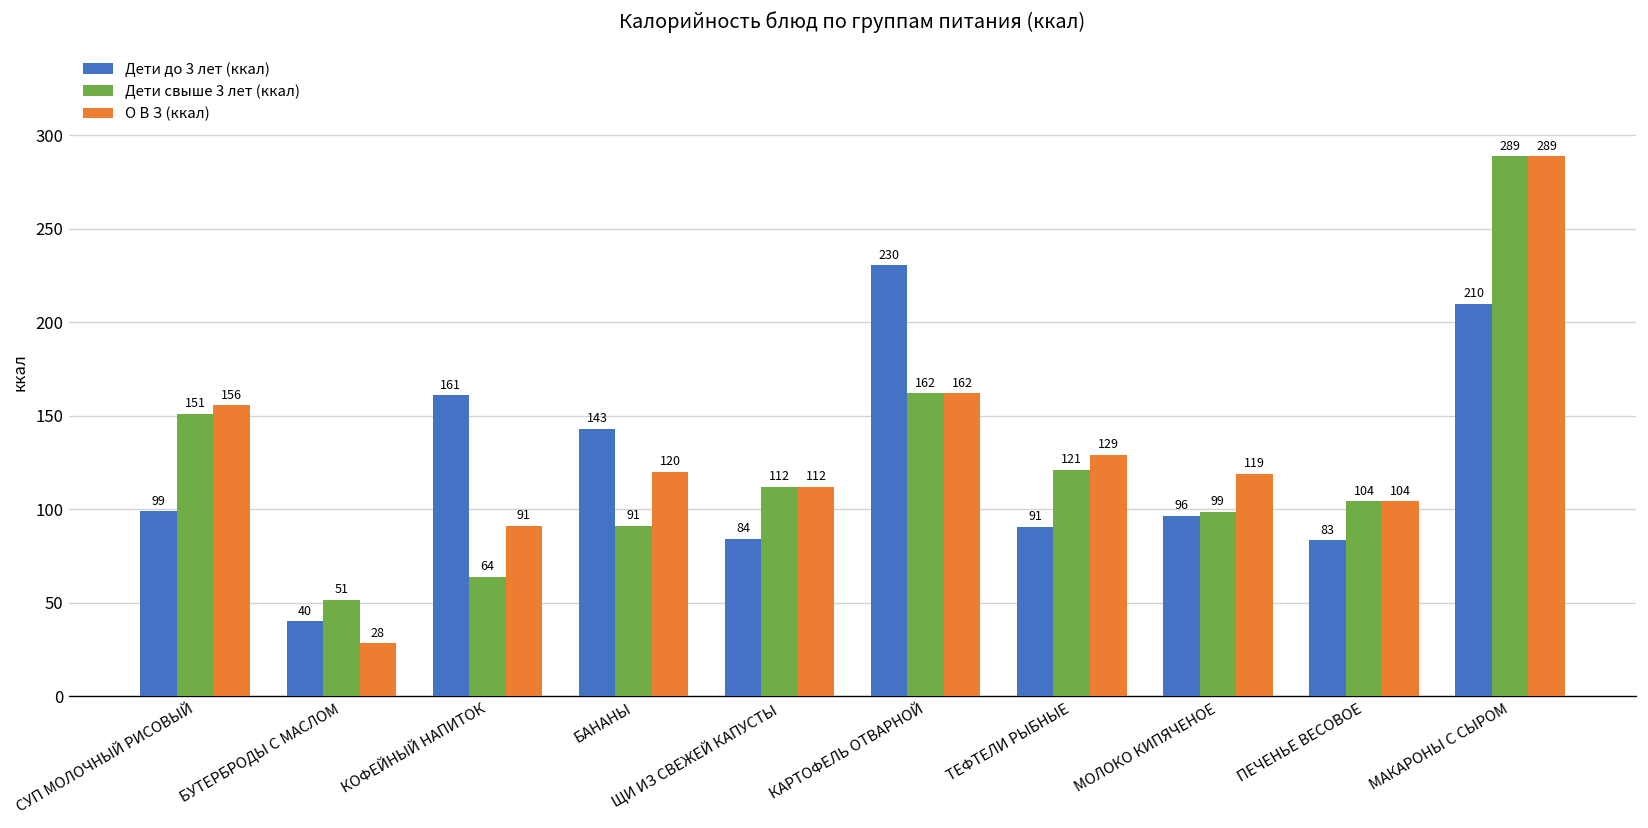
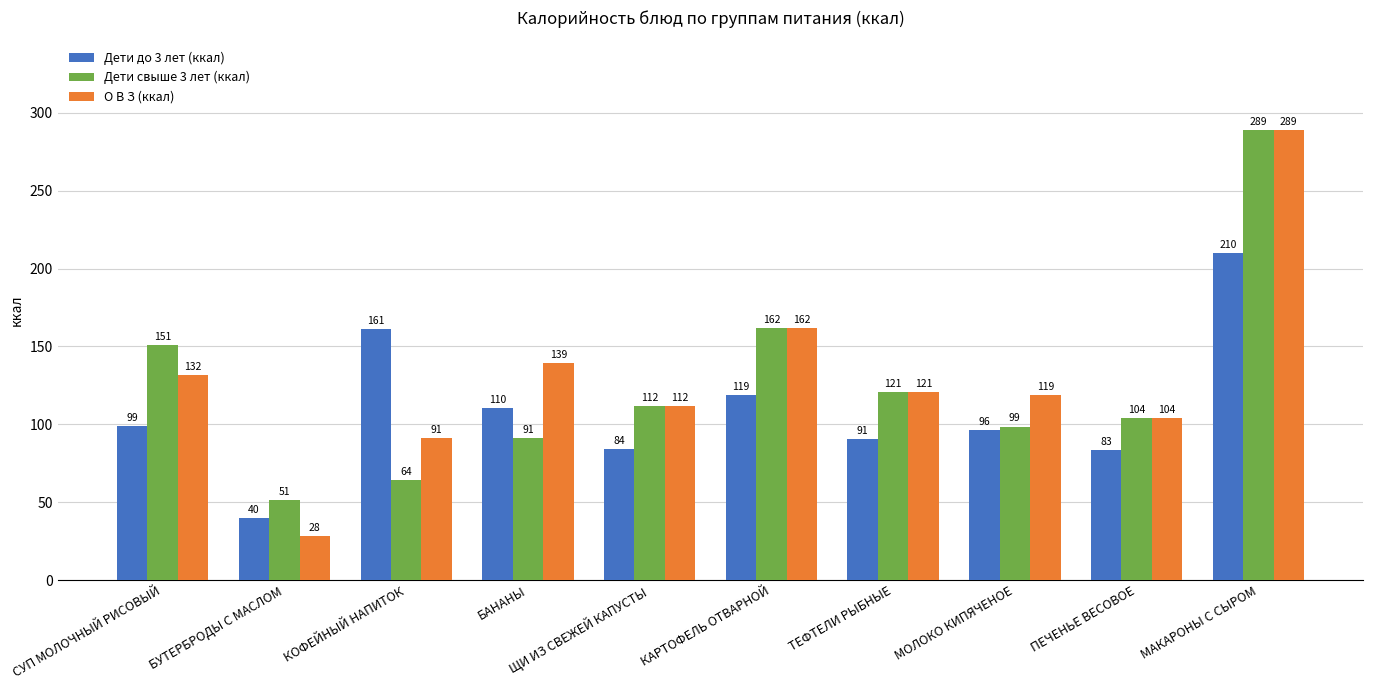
О В З (ккал), СУП МОЛОЧНЫЙ РИСОВЫЙ: 156 -> 132
Дети до 3 лет (ккал), БАНАНЫ: 143 -> 110
О В З (ккал), БАНАНЫ: 120 -> 139
Дети до 3 лет (ккал), КАРТОФЕЛЬ ОТВАРНОЙ: 230 -> 119
О В З (ккал), ТЕФТЕЛИ РЫБНЫЕ: 129 -> 121
